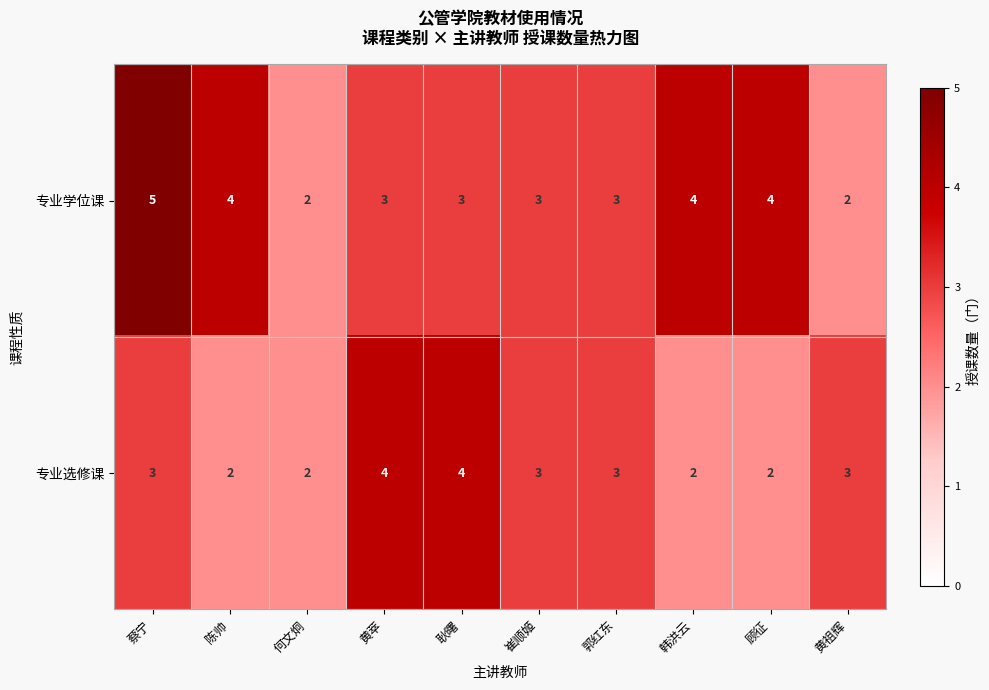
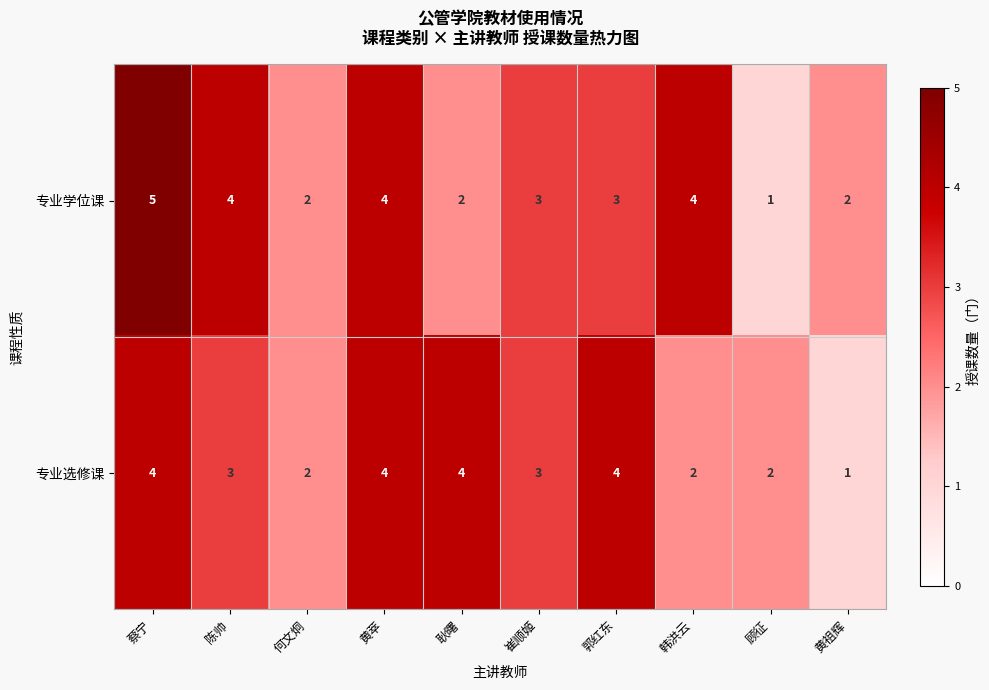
专业学位课, 黄萃: 3 -> 4
专业学位课, 耿曙: 3 -> 2
专业学位课, 顾征: 4 -> 1
专业选修课, 蔡宁: 3 -> 4
专业选修课, 陈帅: 2 -> 3
专业选修课, 郭红东: 3 -> 4
专业选修课, 黄祖辉: 3 -> 1
